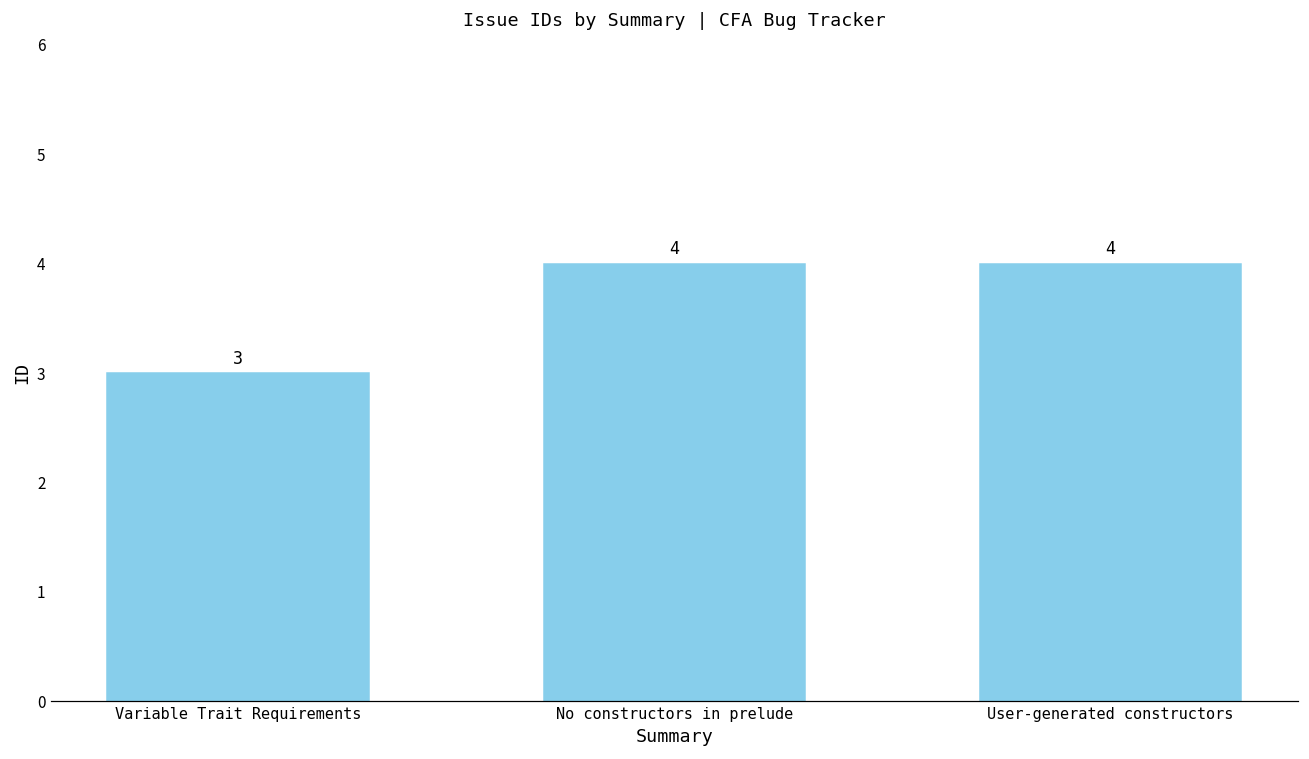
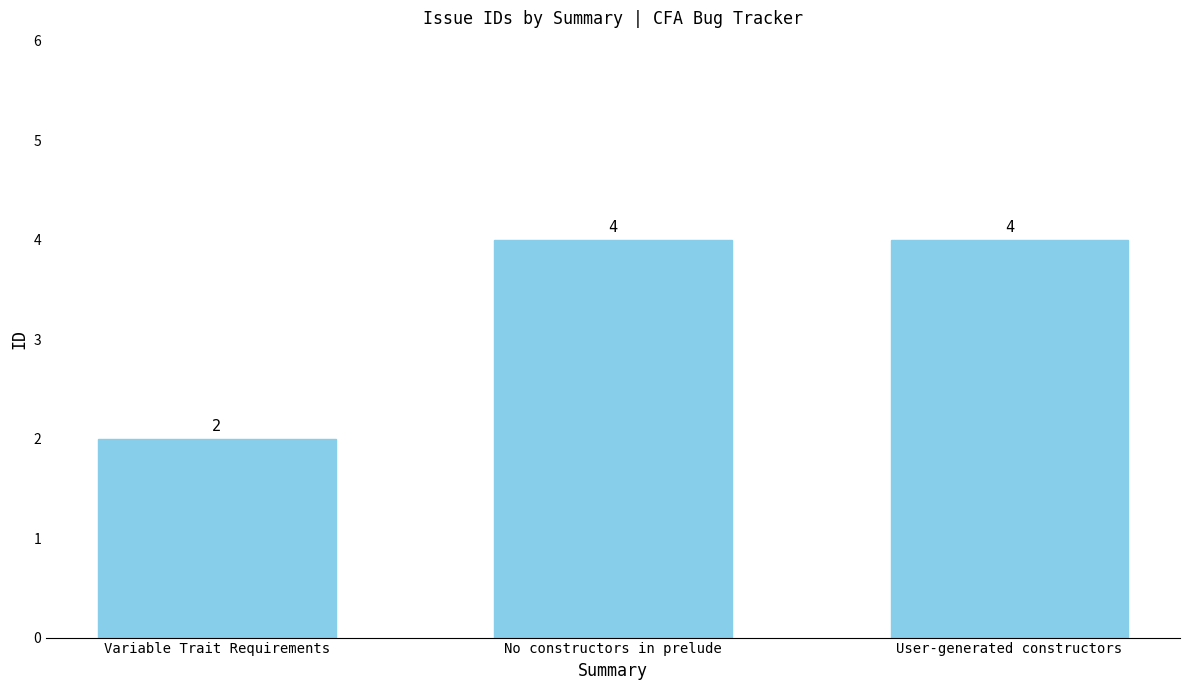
Variable Trait Requirements: 3 -> 2
